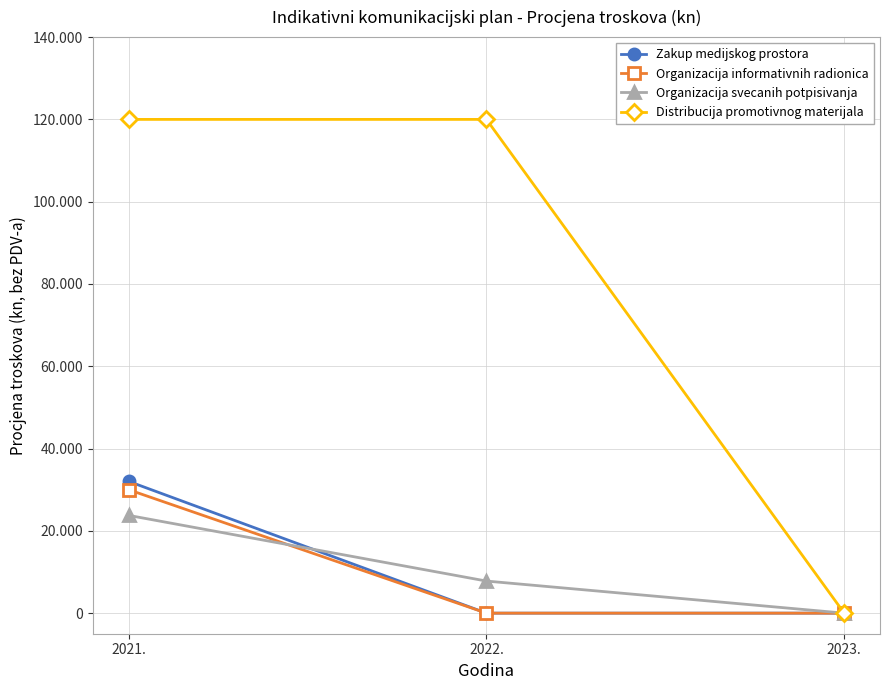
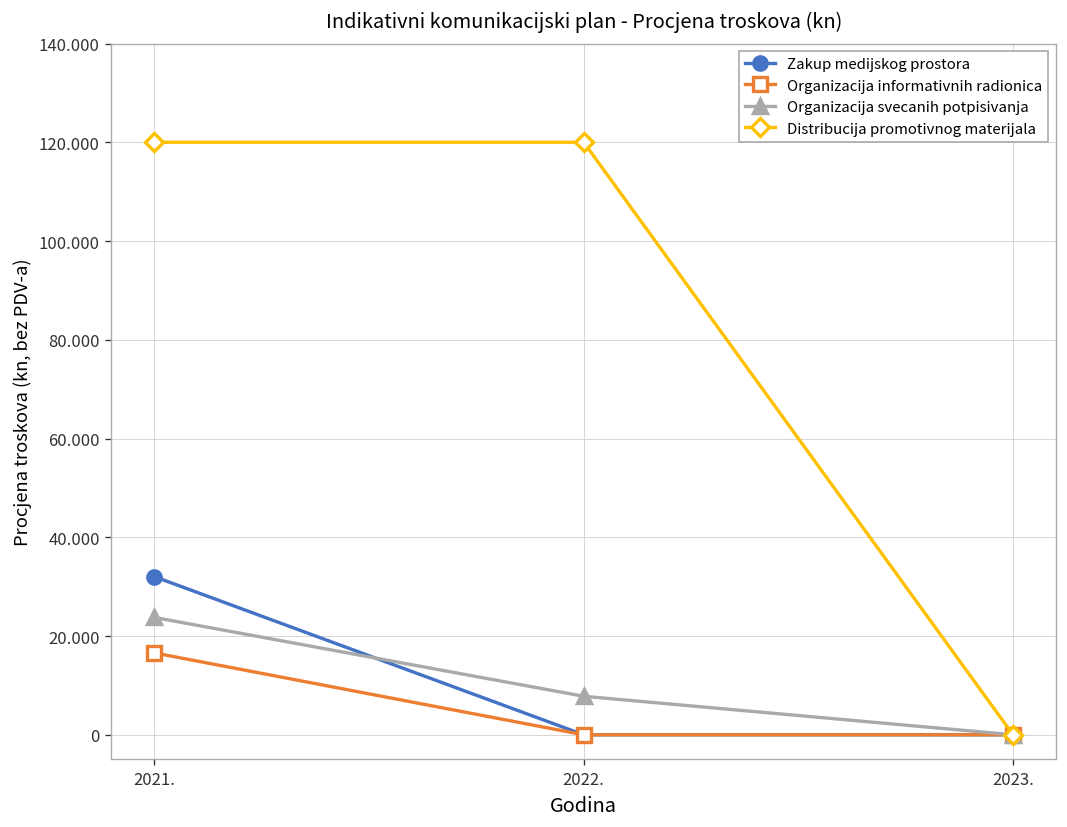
Organizacija informativnih radionica, 2021.: 30 -> 17
